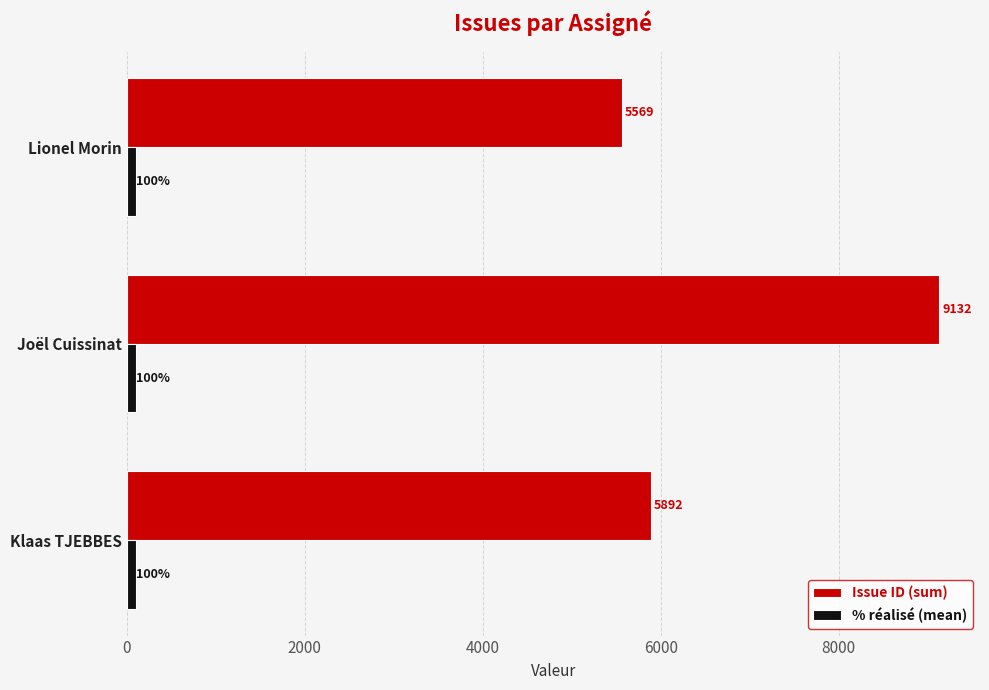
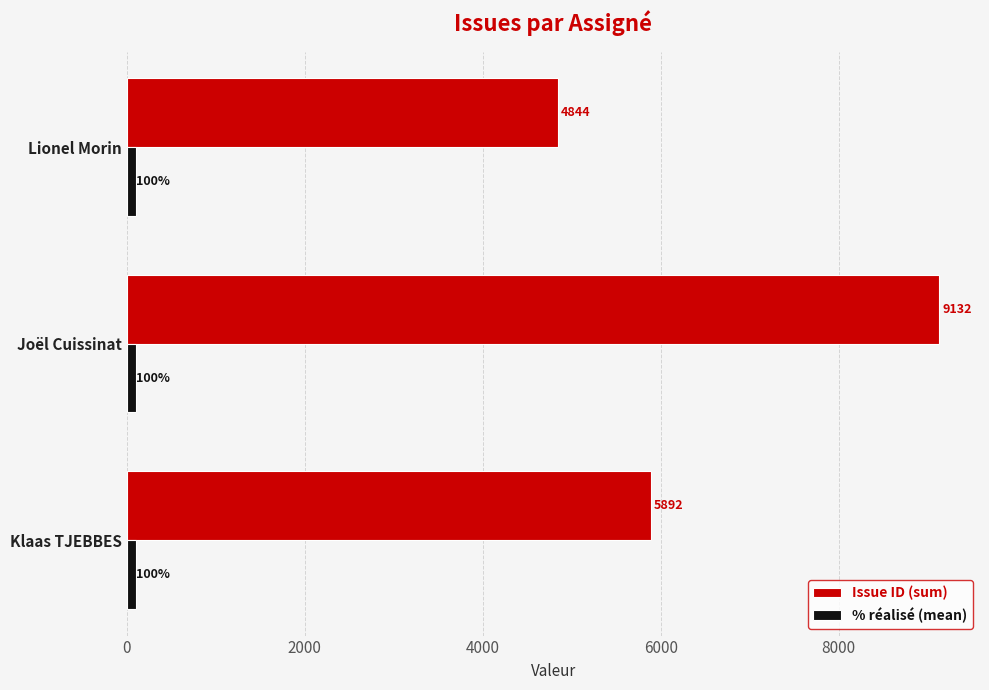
Issue ID (sum), Lionel Morin: 5569 -> 4844
